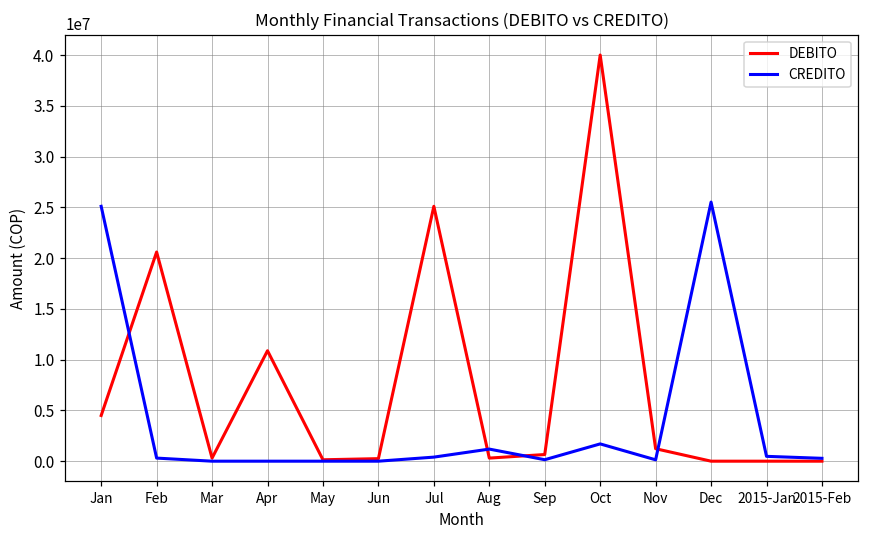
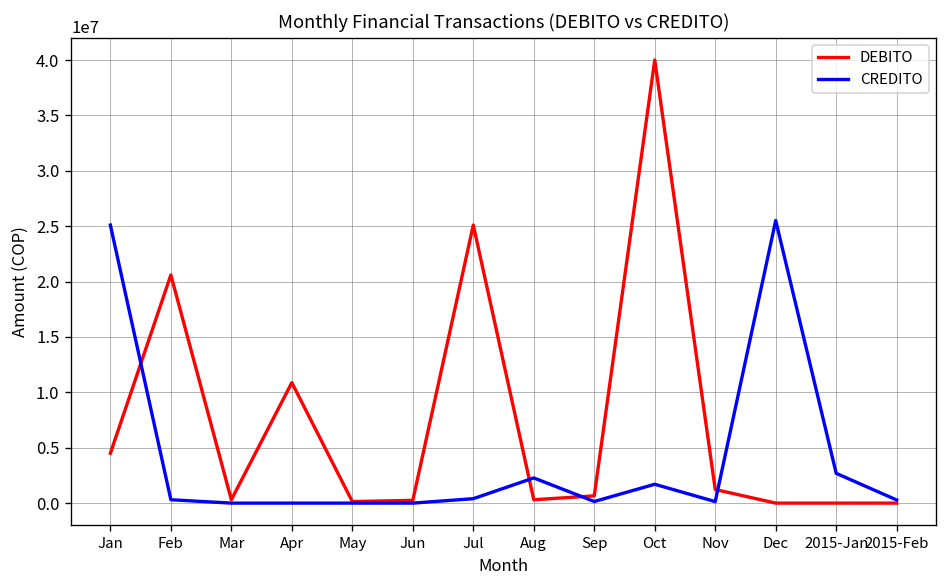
CREDITO, Aug: 1000000 -> 2000000
CREDITO, 2015-Jan: 0 -> 3000000
